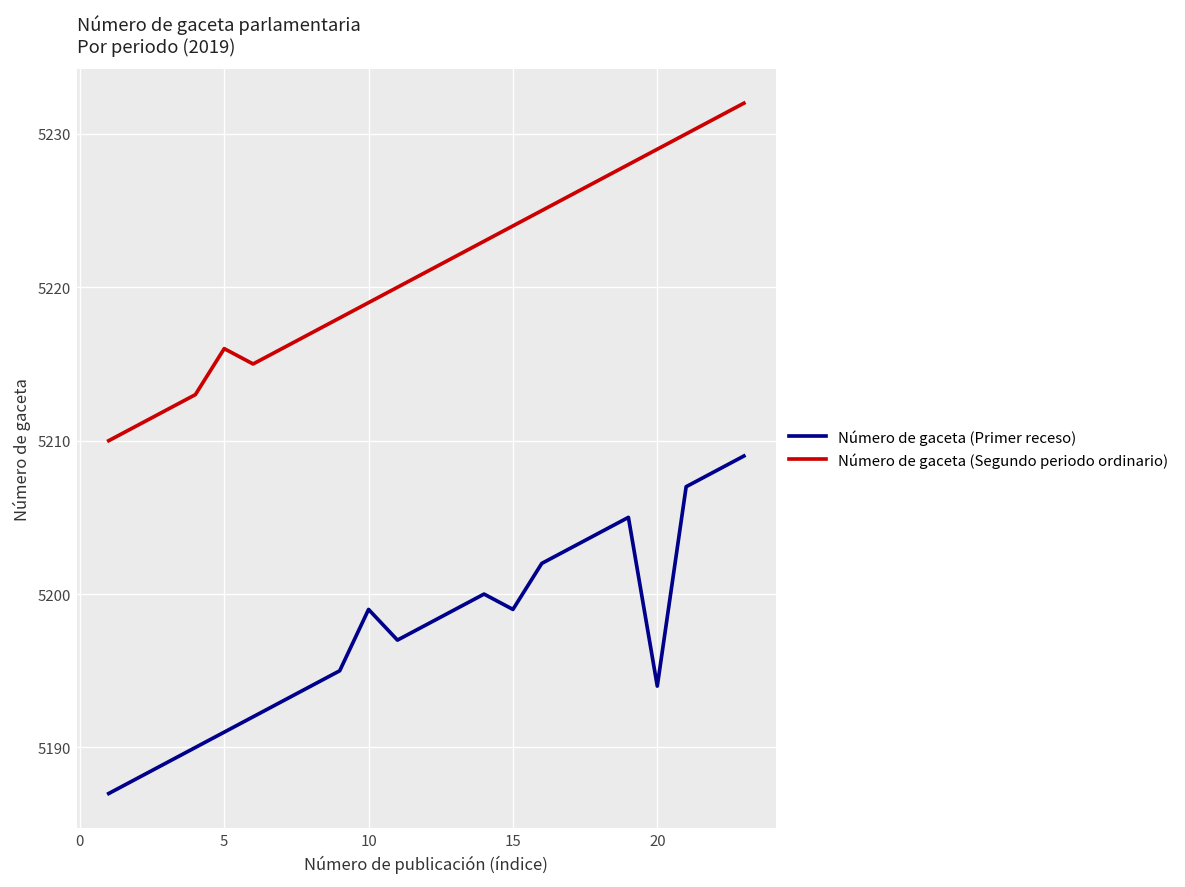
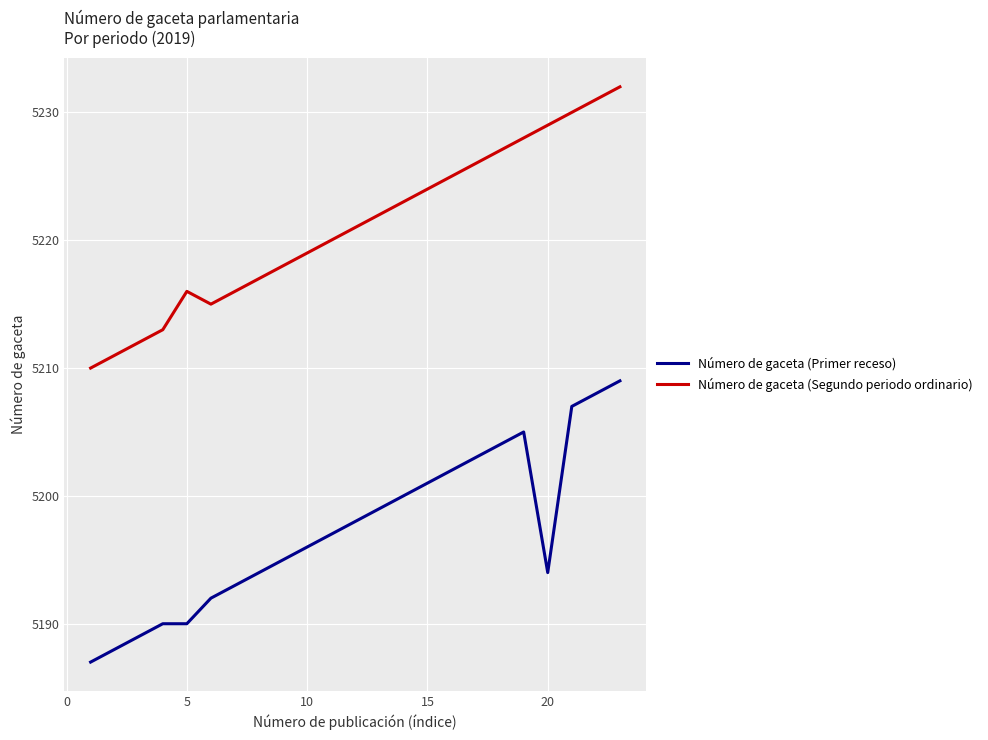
Número de gaceta (Primer receso), 5: 5191 -> 5190
Número de gaceta (Primer receso), 10: 5199 -> 5196
Número de gaceta (Primer receso), 15: 5199 -> 5201
